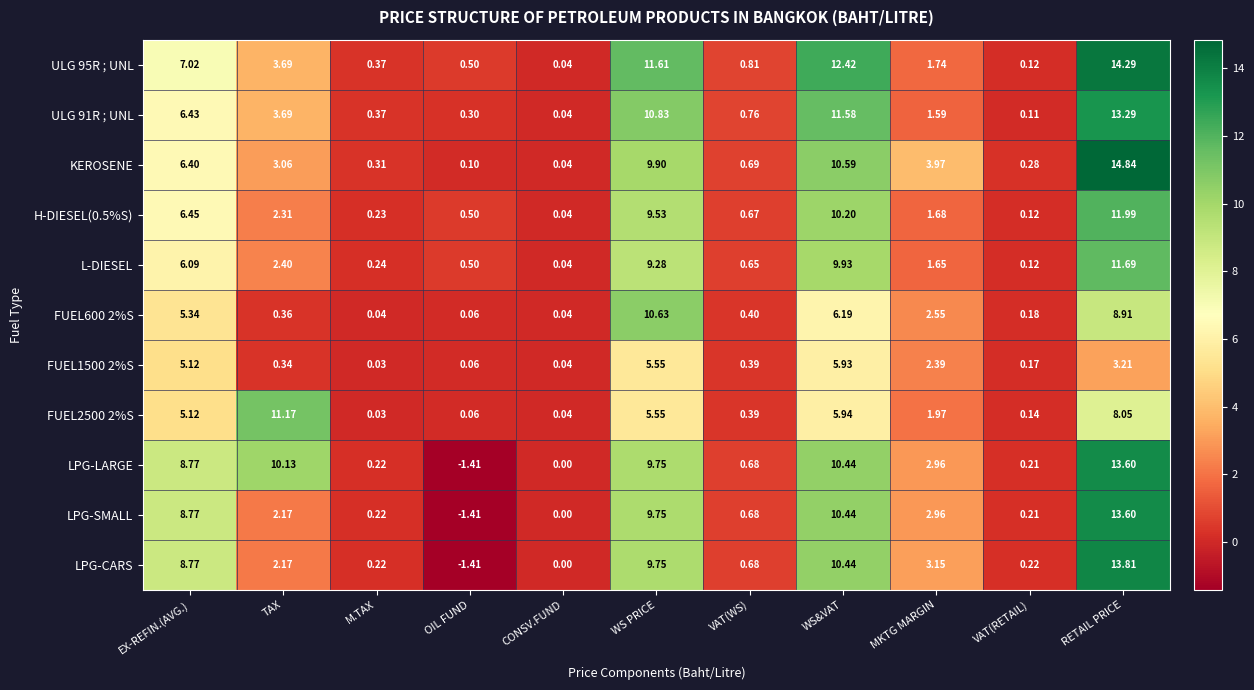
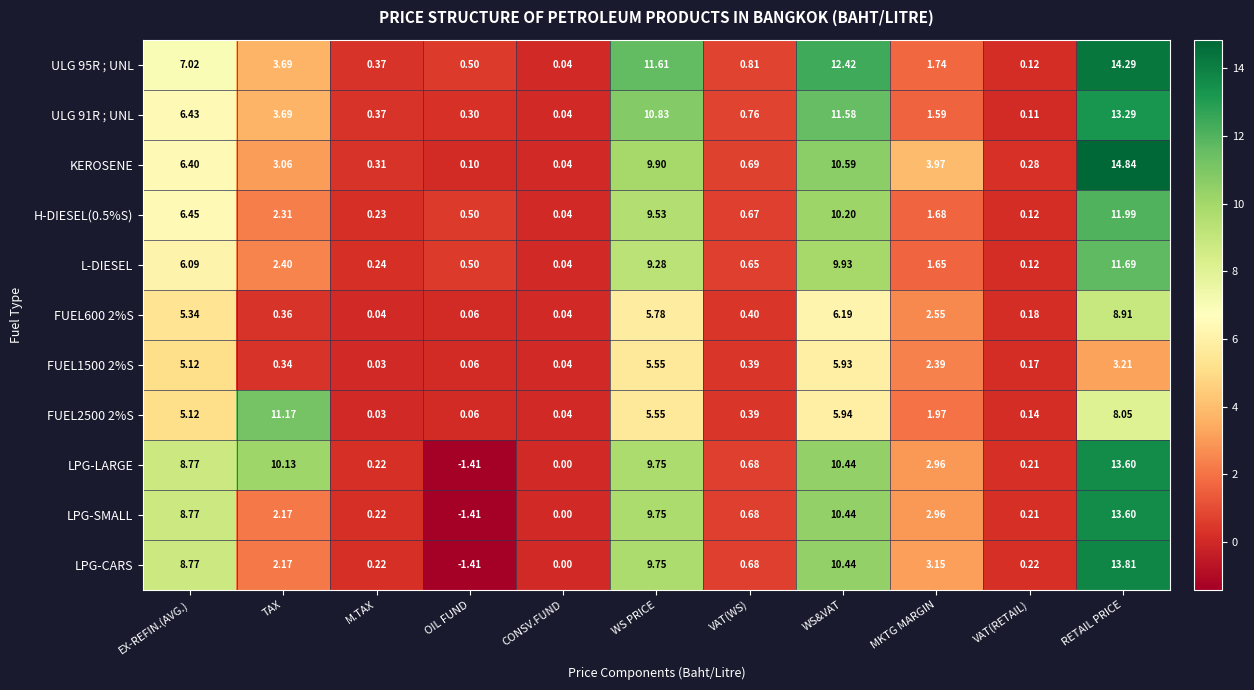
FUEL600 2%S, WS PRICE: 10.63 -> 5.78
